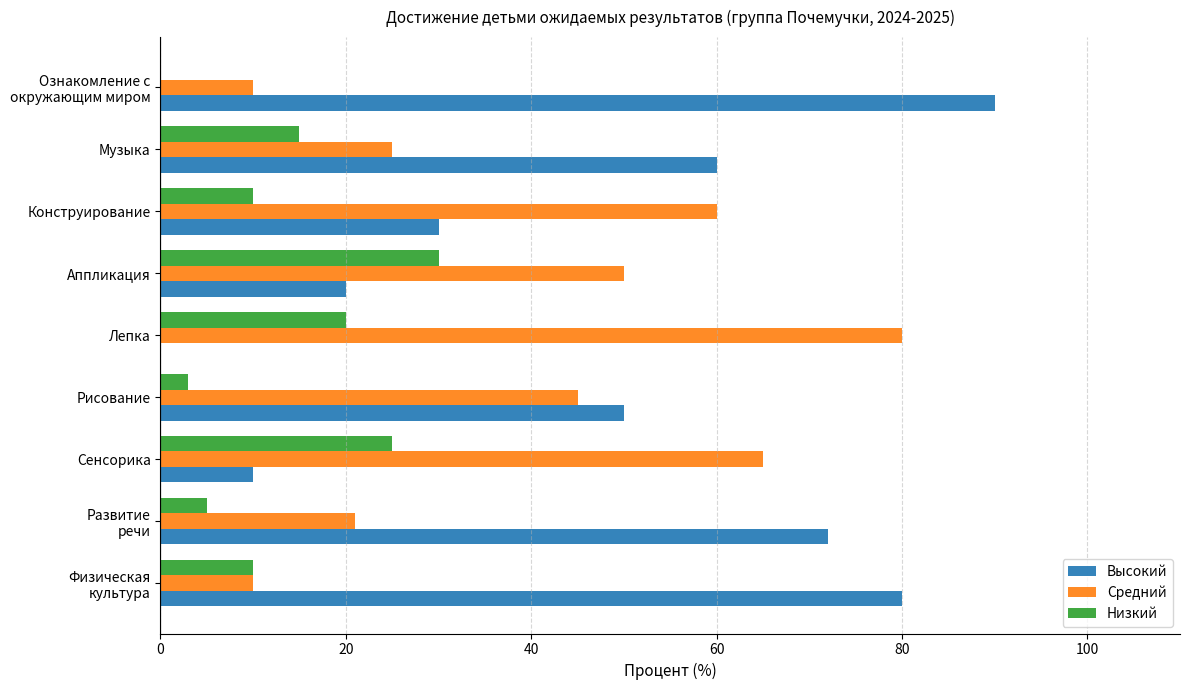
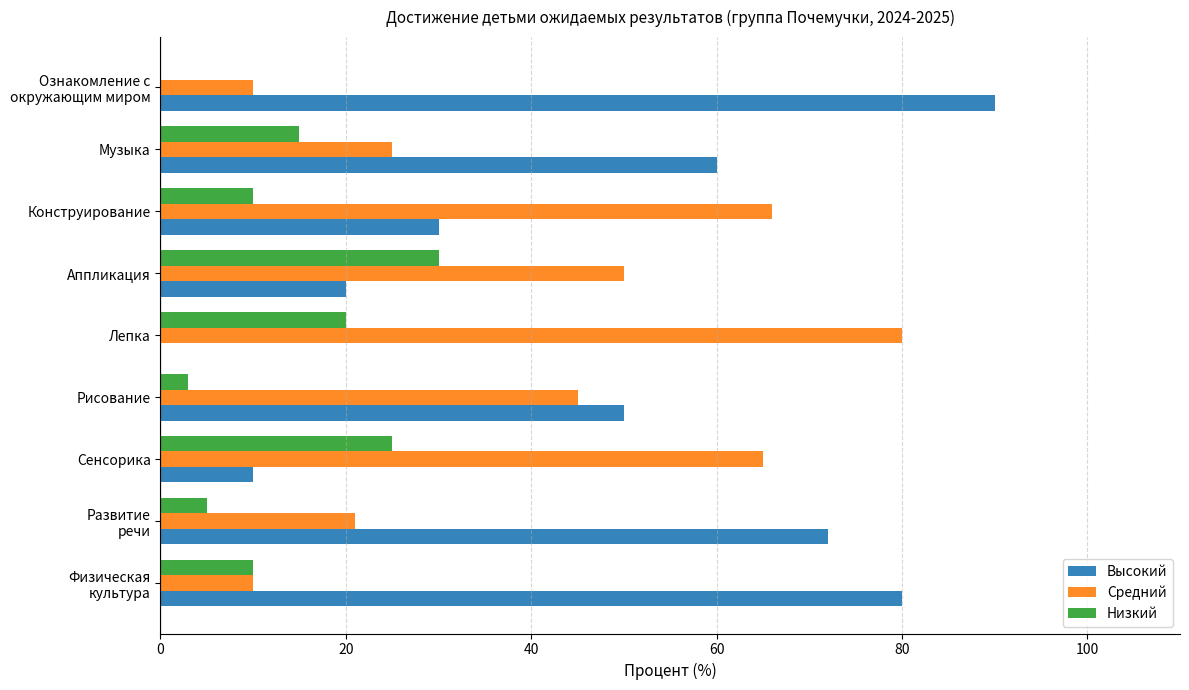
Средний, Конструирование: 60 -> 66
